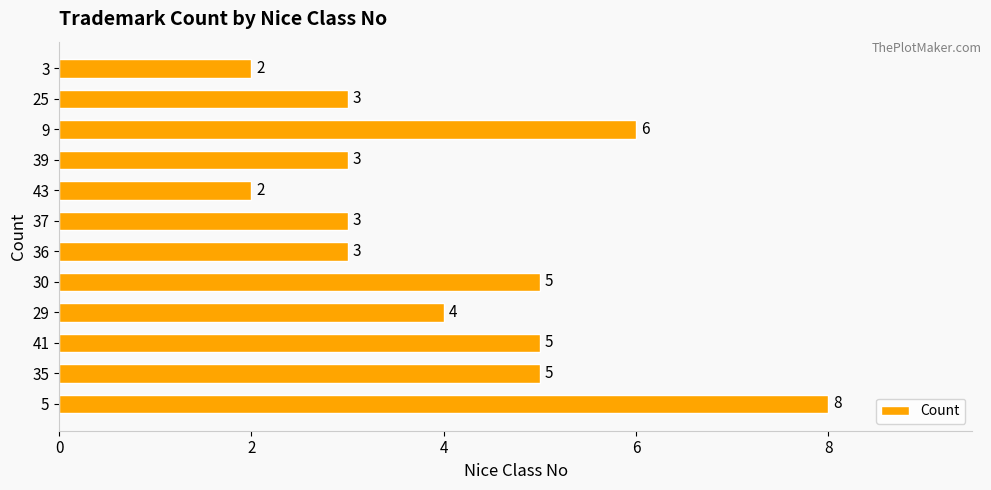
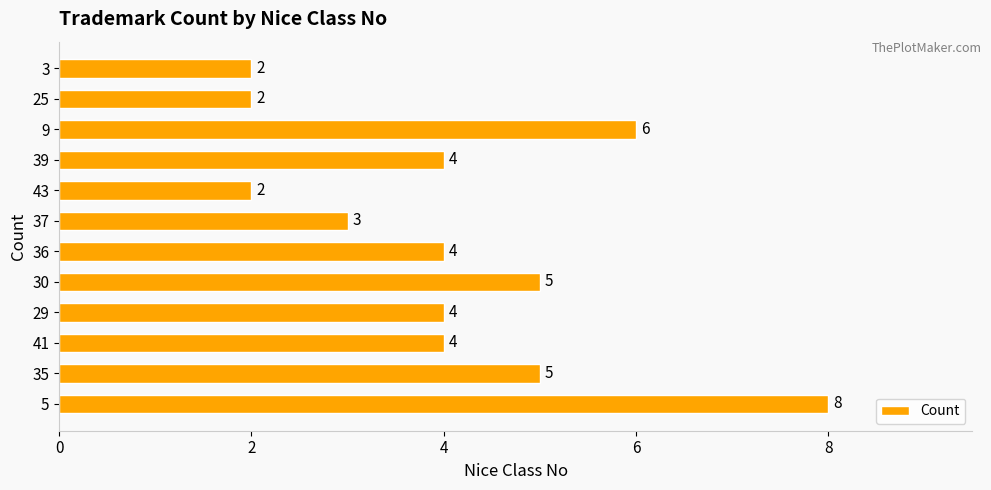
25: 3 -> 2
39: 3 -> 4
36: 3 -> 4
41: 5 -> 4
